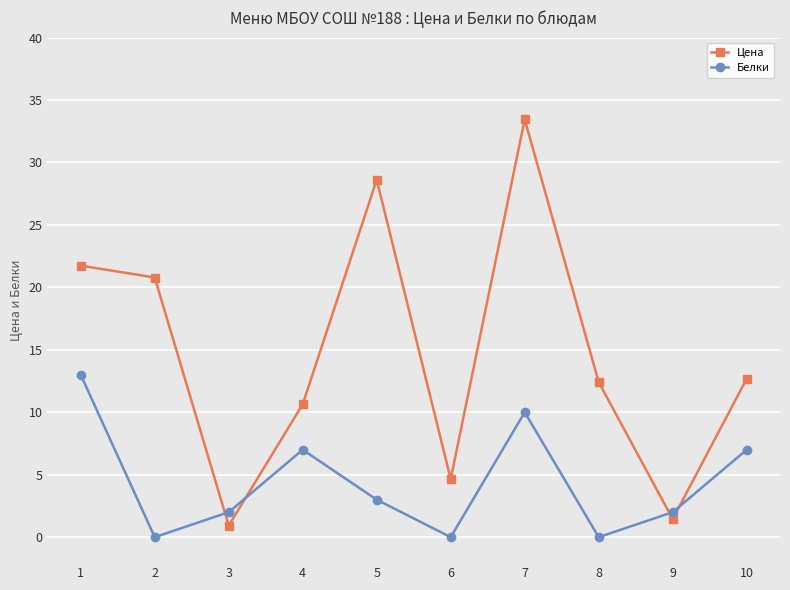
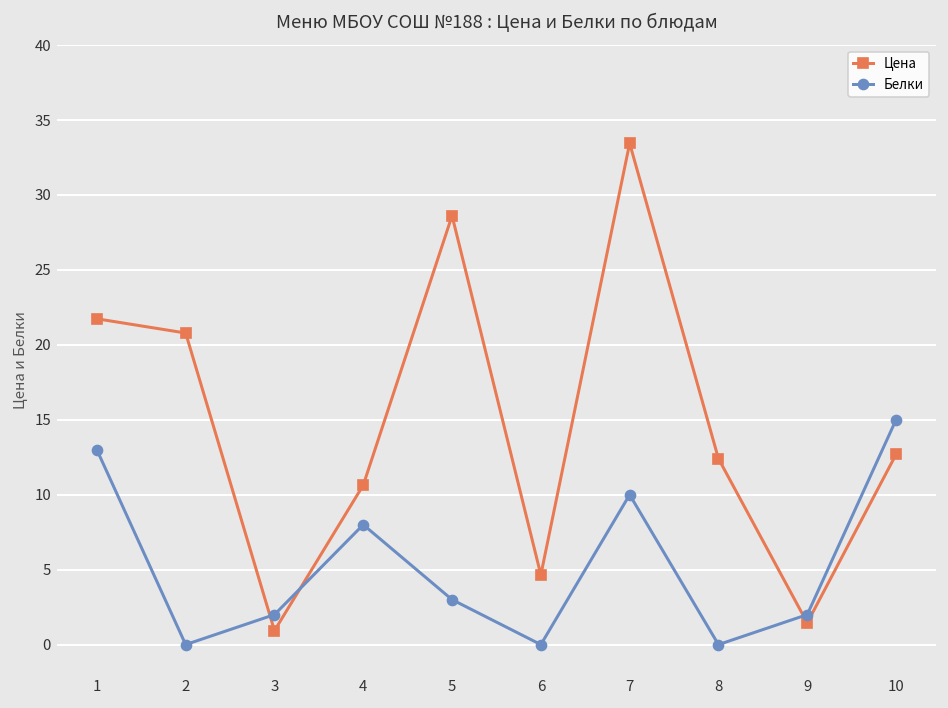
Белки, 4: 7 -> 8
Белки, 10: 7 -> 15
